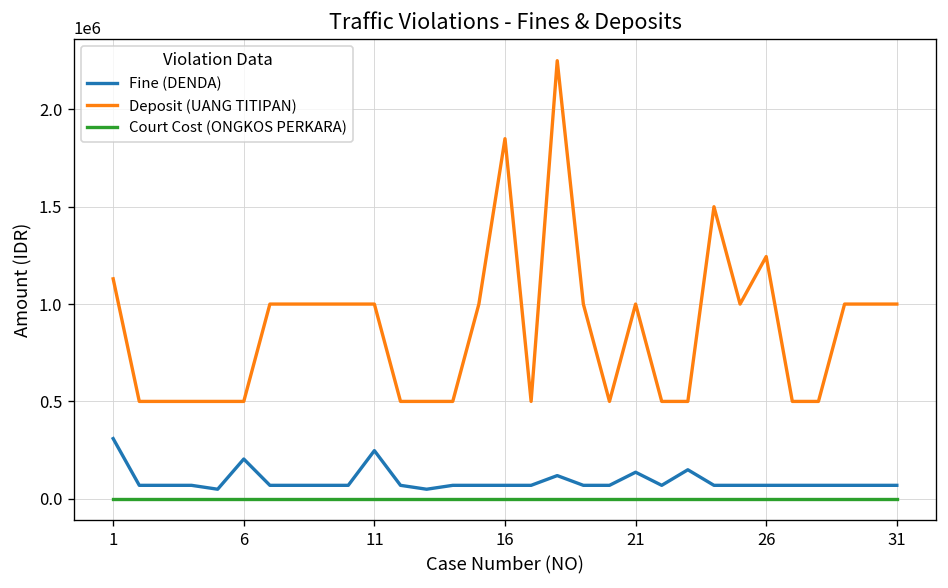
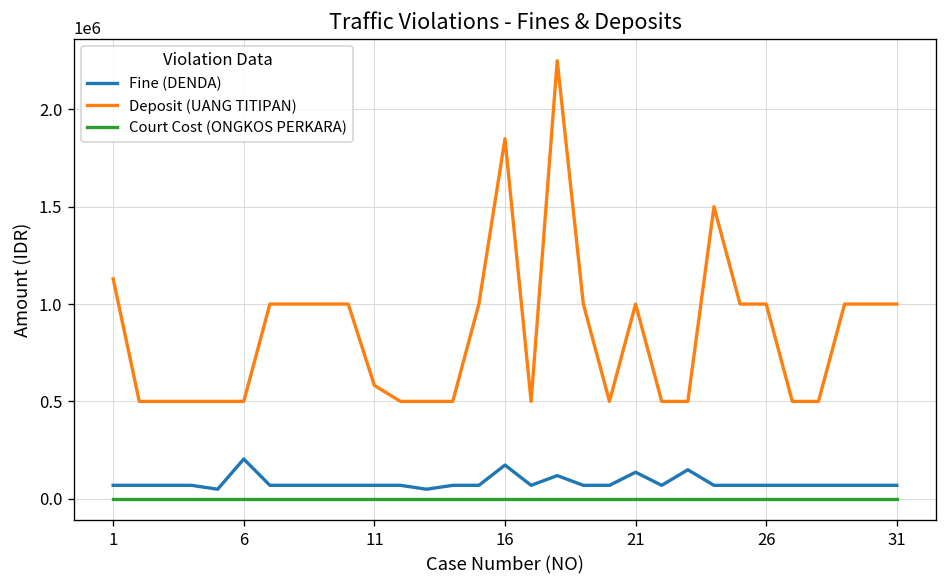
Fine (DENDA), 1: 310000 -> 70000
Fine (DENDA), 11: 250000 -> 70000
Deposit (UANG TITIPAN), 11: 1000000 -> 580000
Fine (DENDA), 16: 70000 -> 170000
Deposit (UANG TITIPAN), 26: 1240000 -> 1000000
